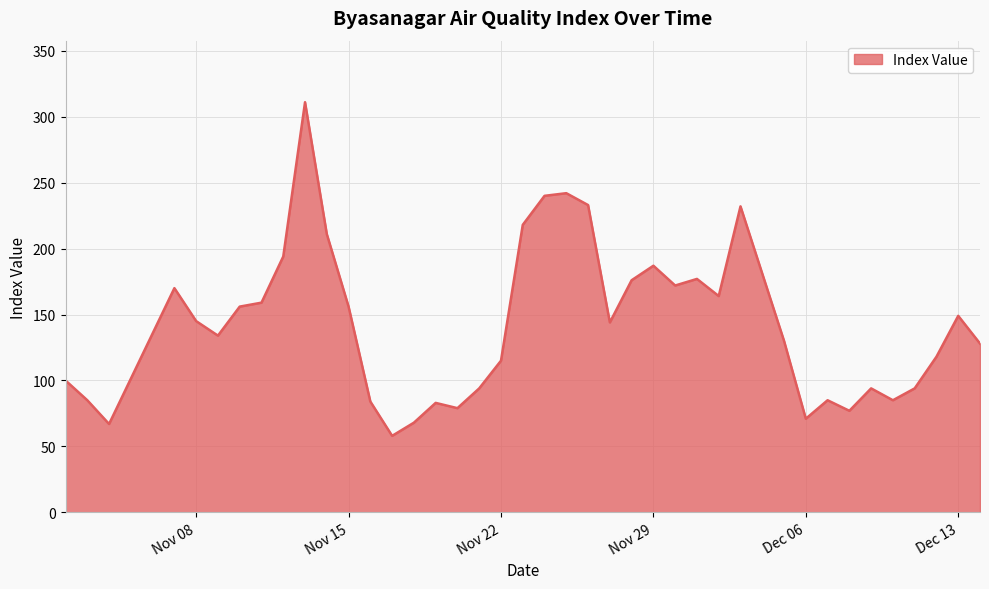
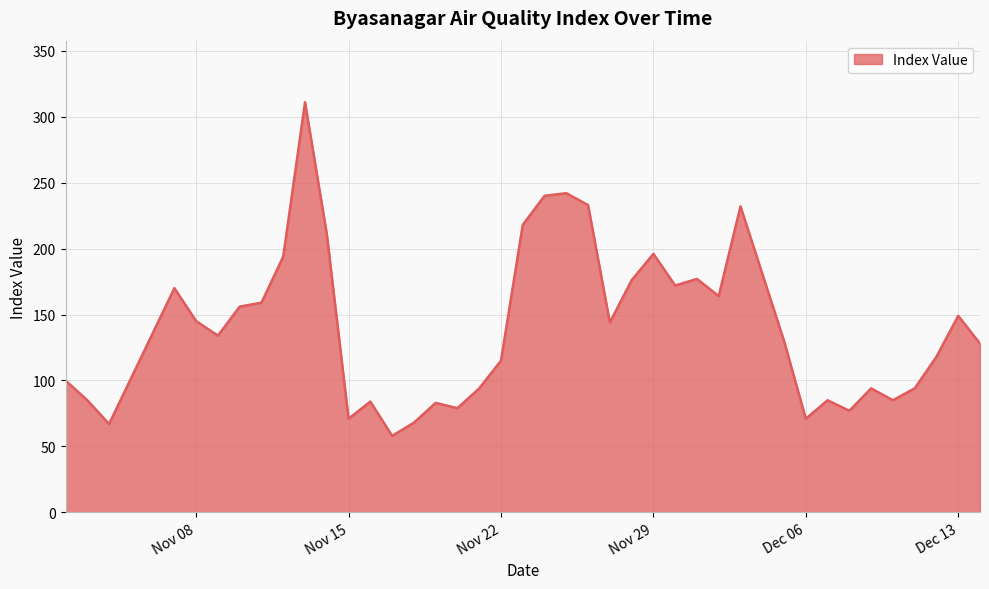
Nov 15: 156 -> 71
Nov 29: 187 -> 196
